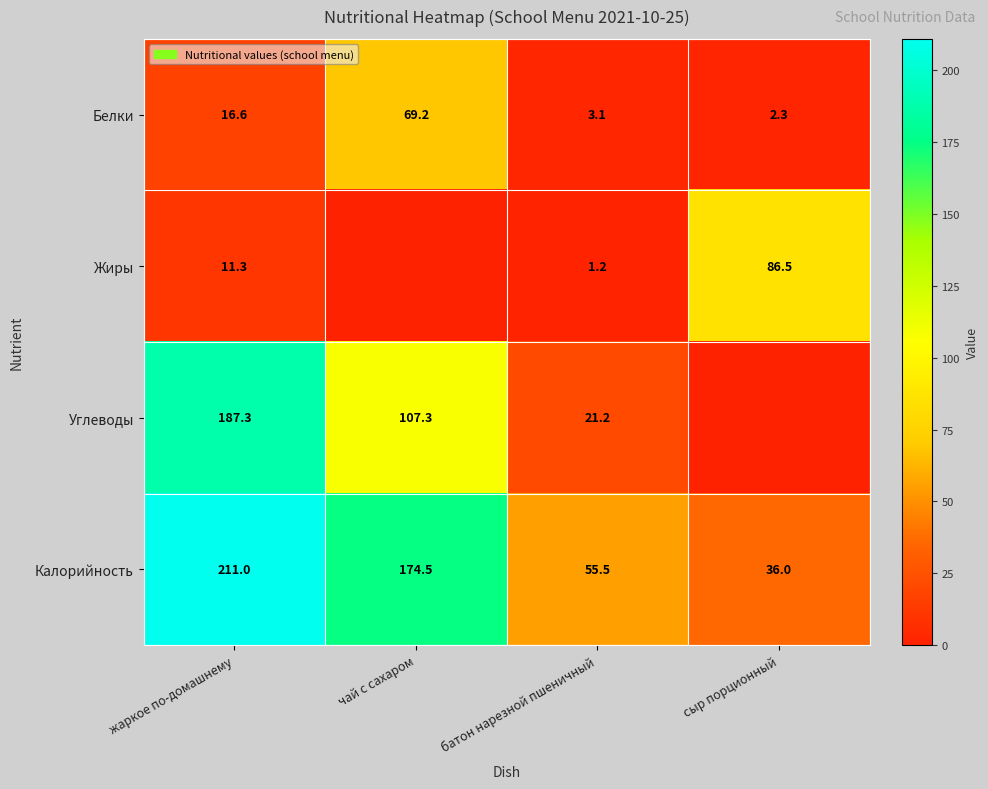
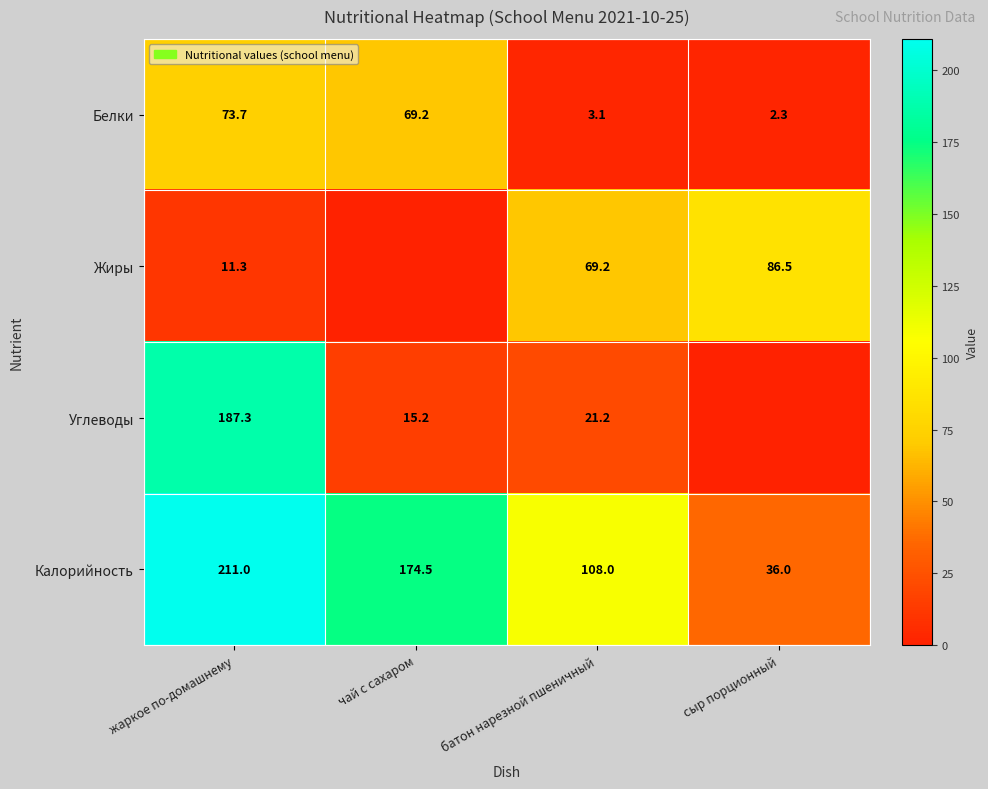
Белки, жаркое по-домашнему: 16.6 -> 73.7
Жиры, батон нарезной пшеничный: 1.2 -> 69.2
Углеводы, чай с сахаром: 107.3 -> 15.2
Калорийность, батон нарезной пшеничный: 55.5 -> 108.0
